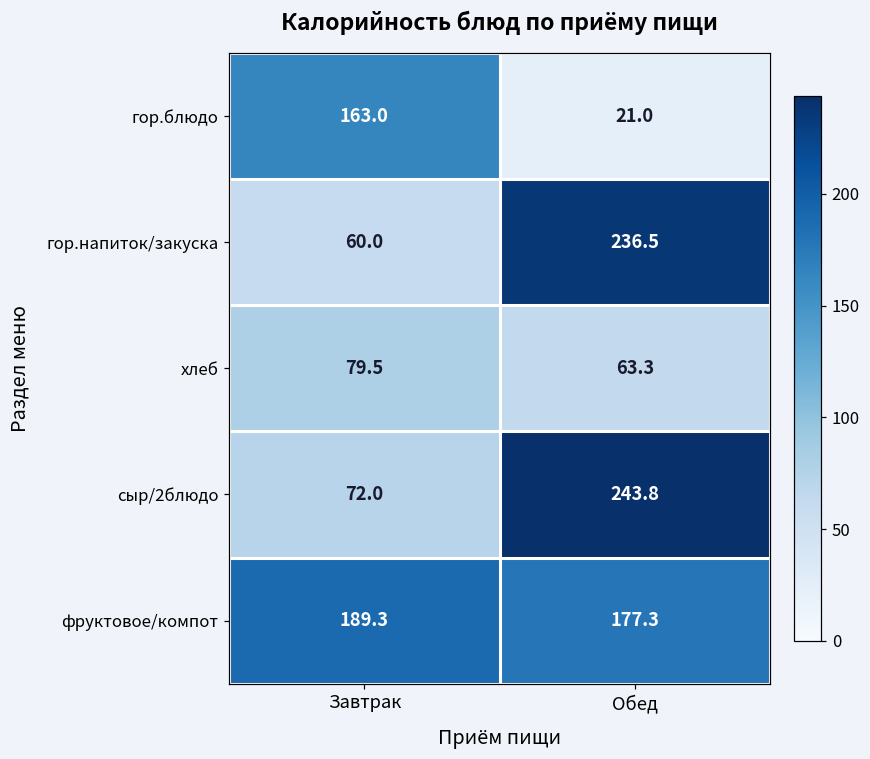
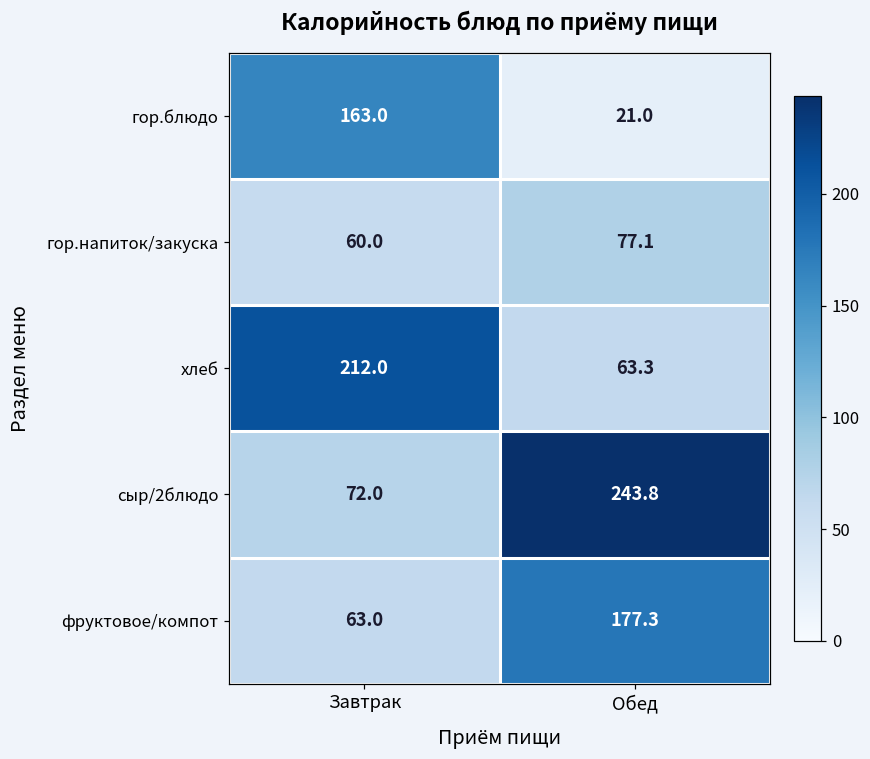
гор.напиток/закуска, Обед: 236.5 -> 77.1
хлеб, Завтрак: 79.5 -> 212.0
фруктовое/компот, Завтрак: 189.3 -> 63.0
